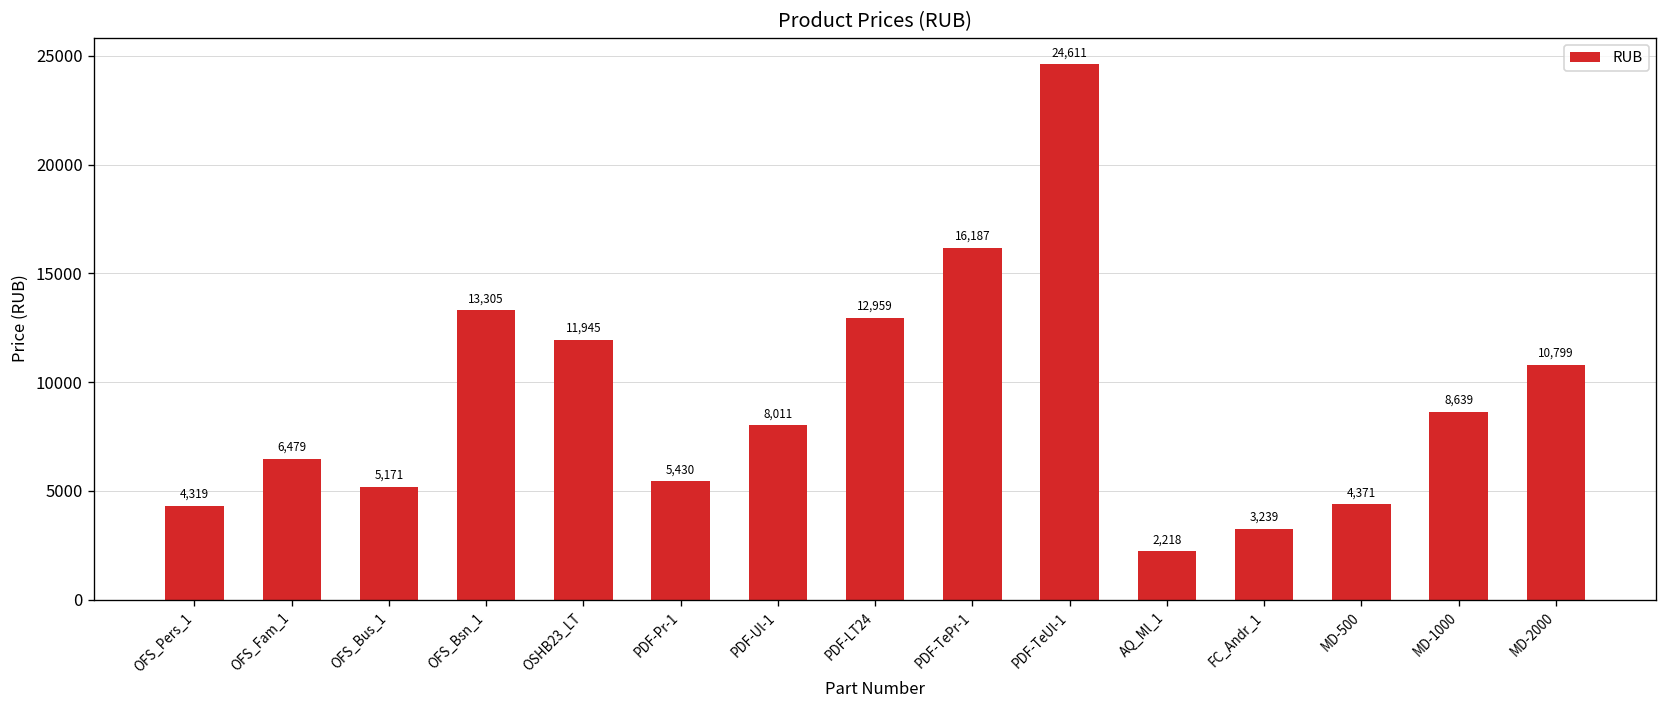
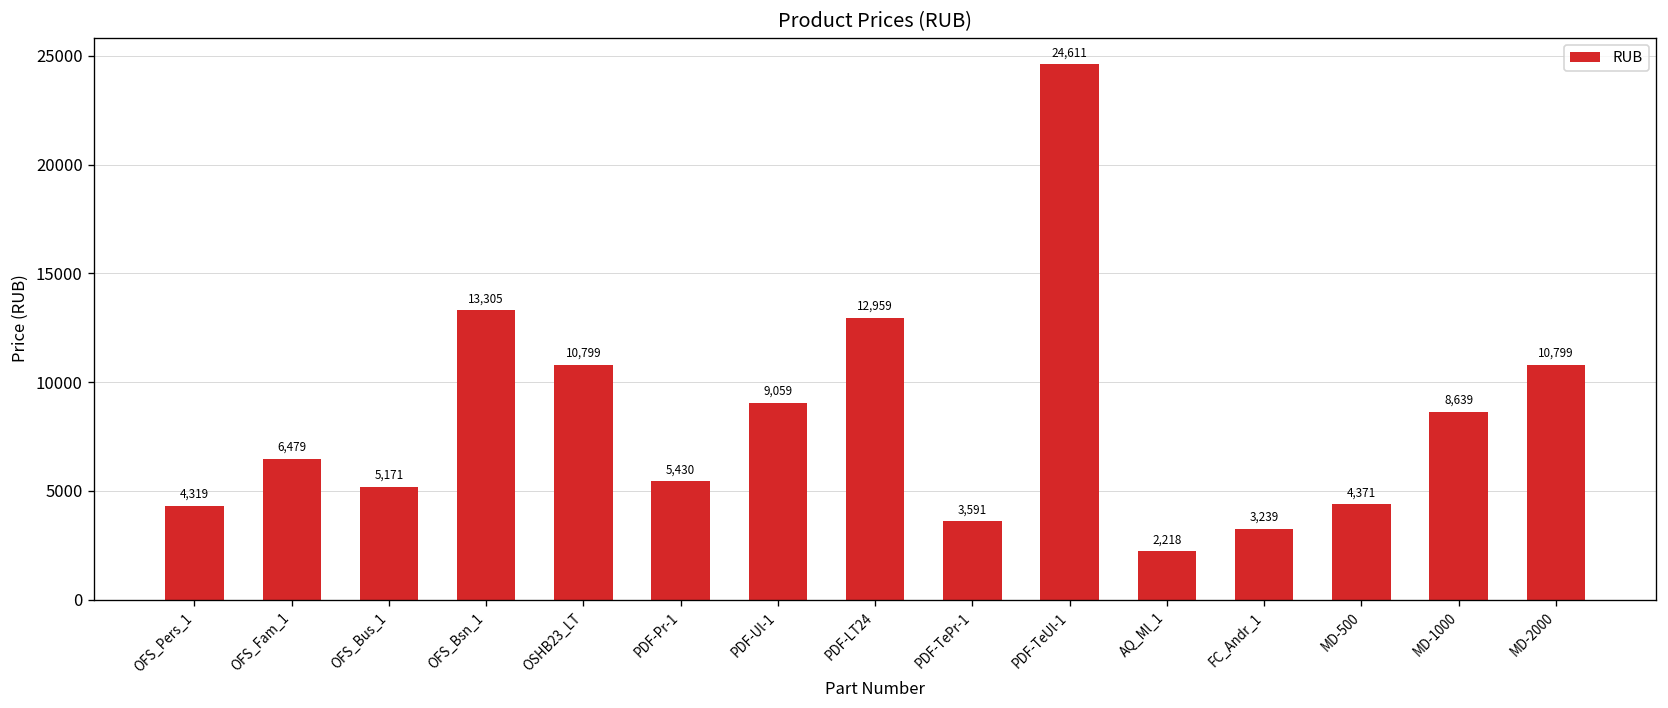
ОSHB23_LT: 11,945 -> 10,799
PDF-Ul-1: 8,011 -> 9,059
PDF-TePr-1: 16,187 -> 3,591
